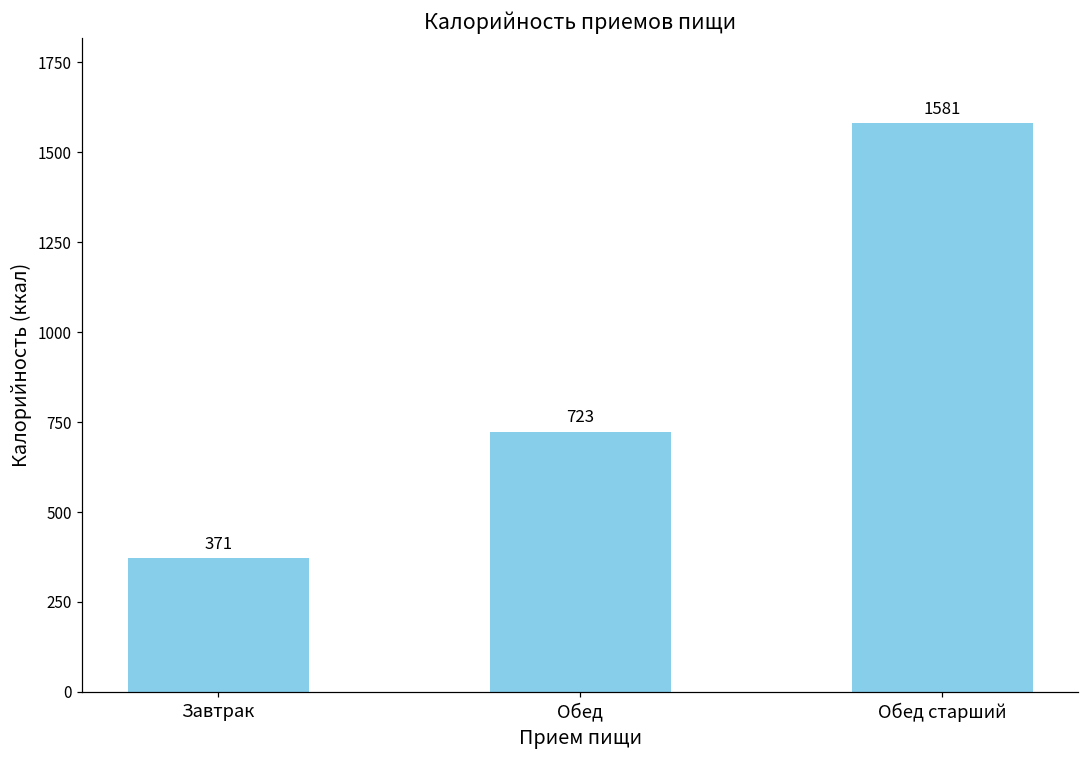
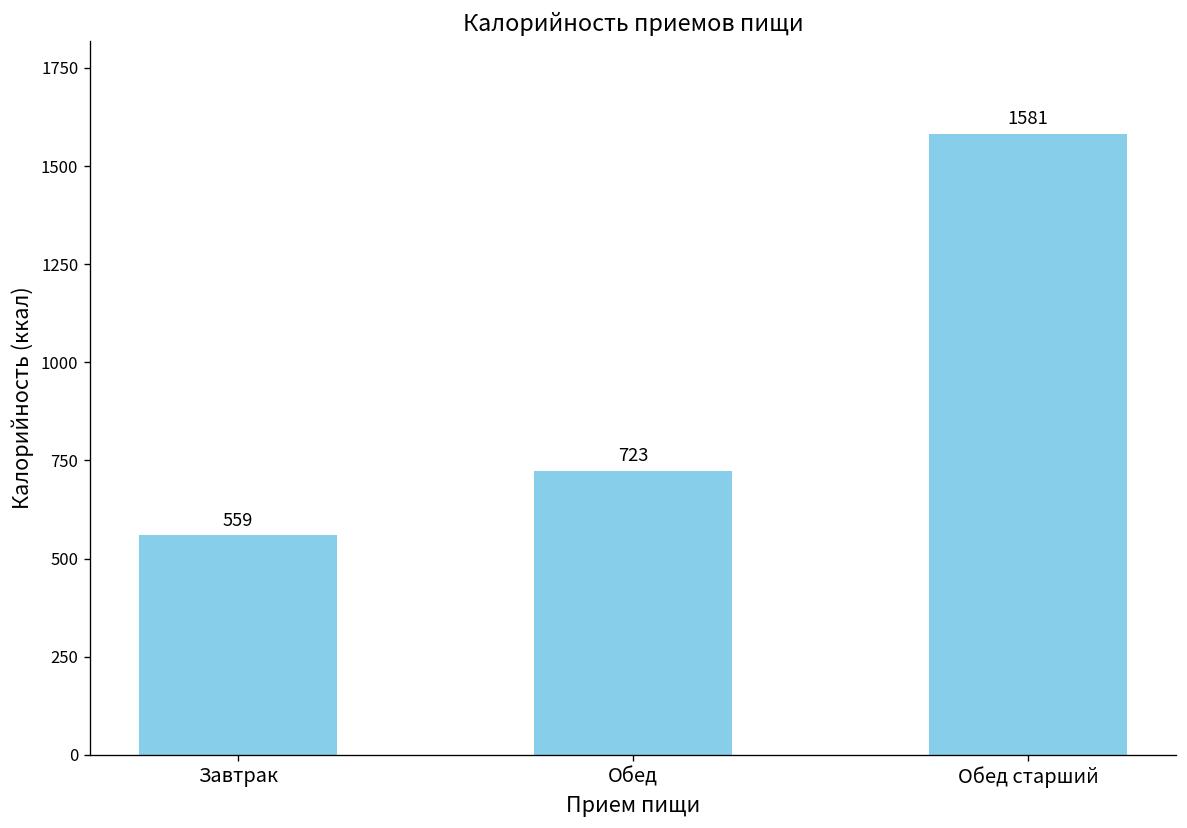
Завтрак: 371 -> 559
